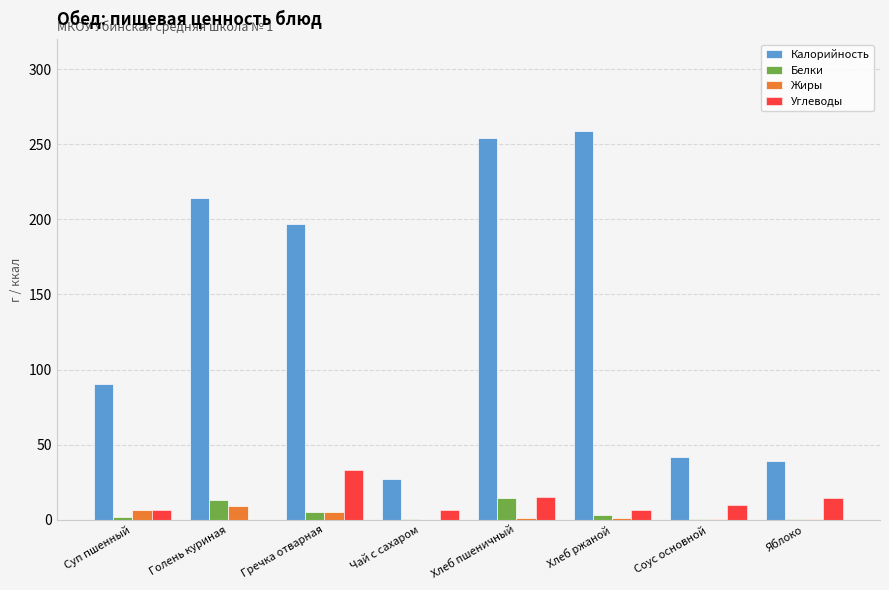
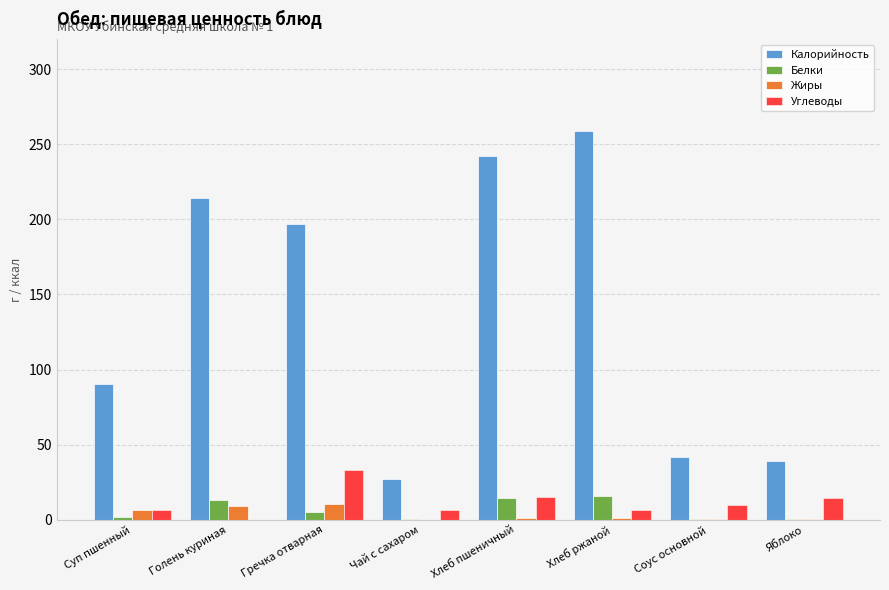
Жиры, Гречка отварная: 5 -> 11
Калорийность, Хлеб пшеничный: 254 -> 242
Белки, Хлеб ржаной: 3 -> 16
